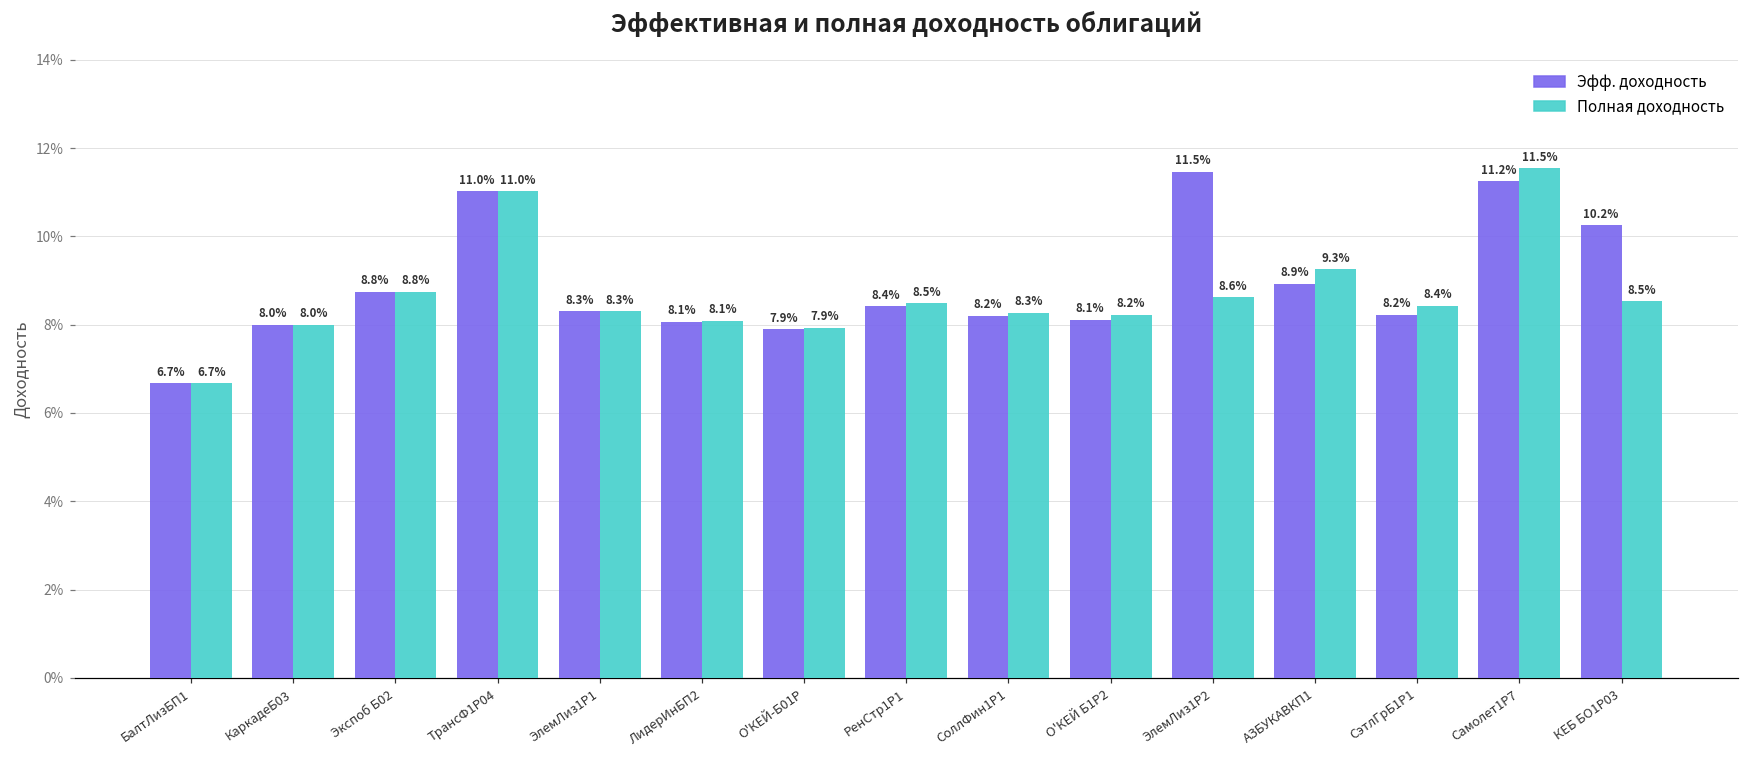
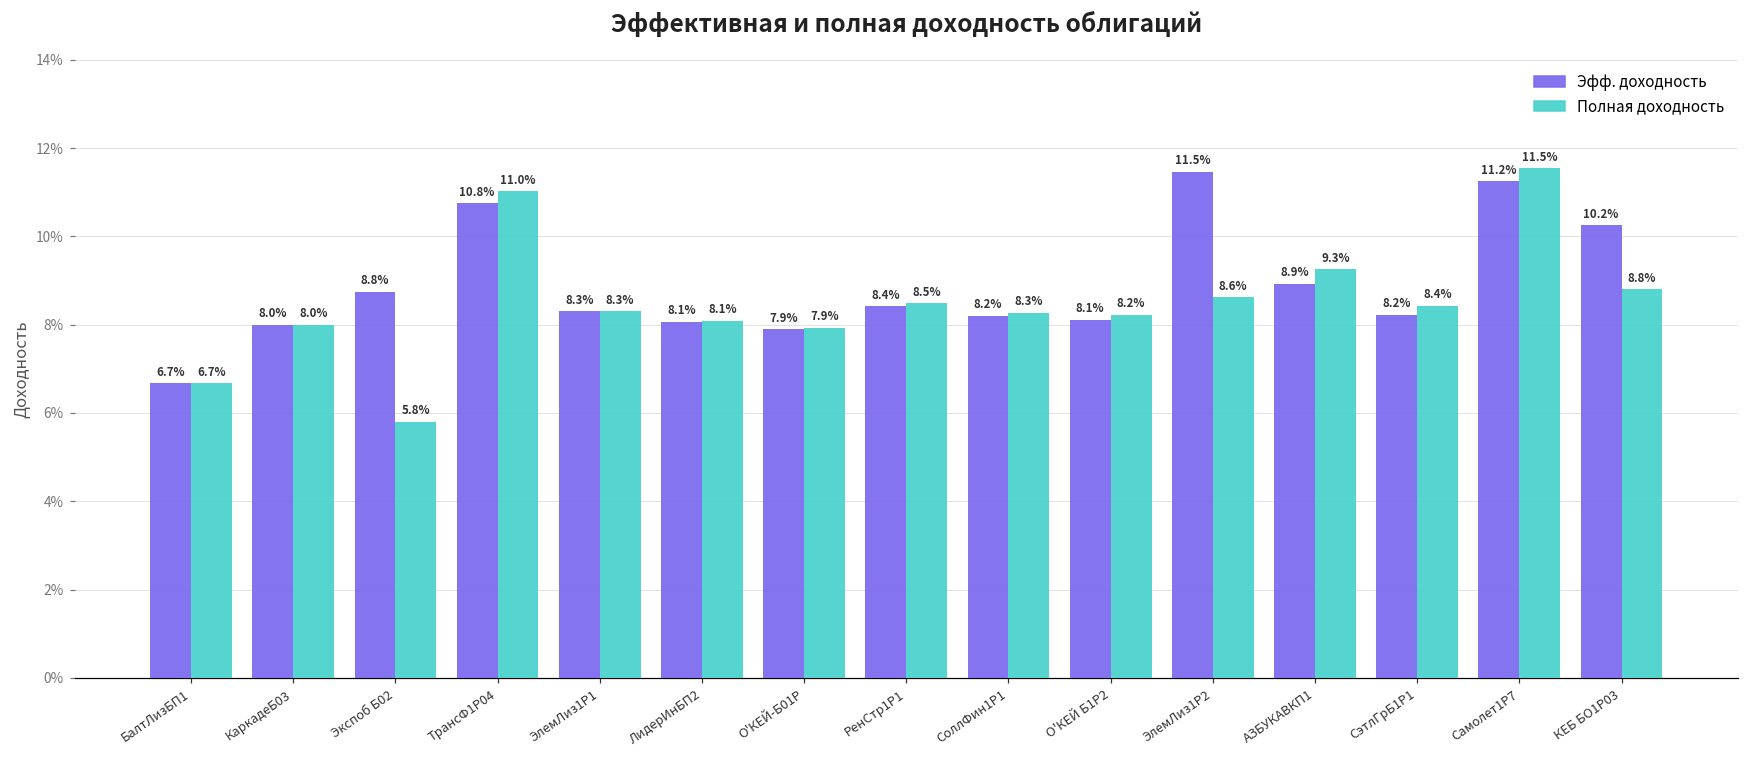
Полная доходность, Экспоб Б02: 8.8% -> 5.8%
Эфф. доходность, ТрансФ1P04: 11.0% -> 10.8%
Полная доходность, КЕБ БО1Р03: 8.5% -> 8.8%
